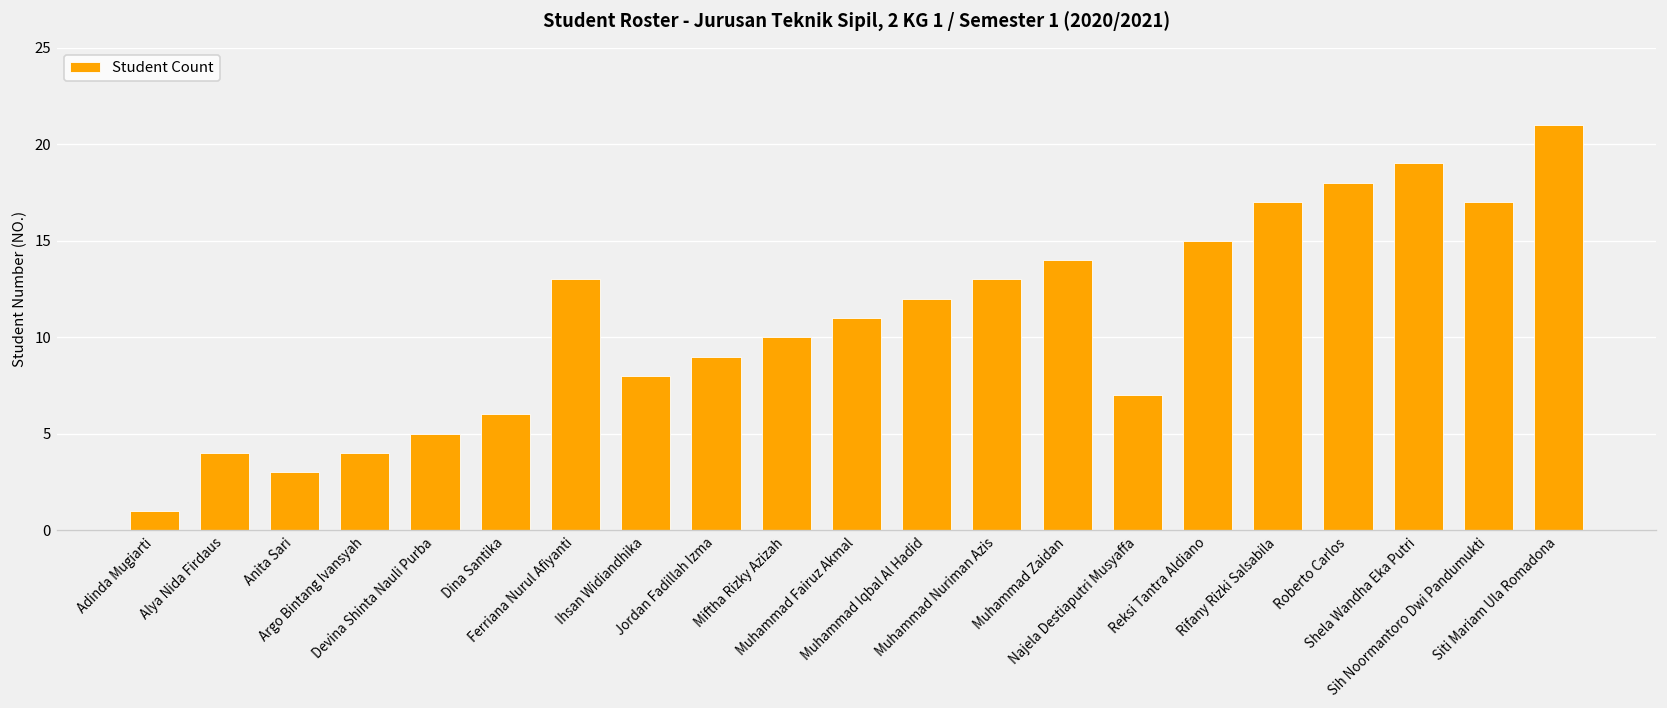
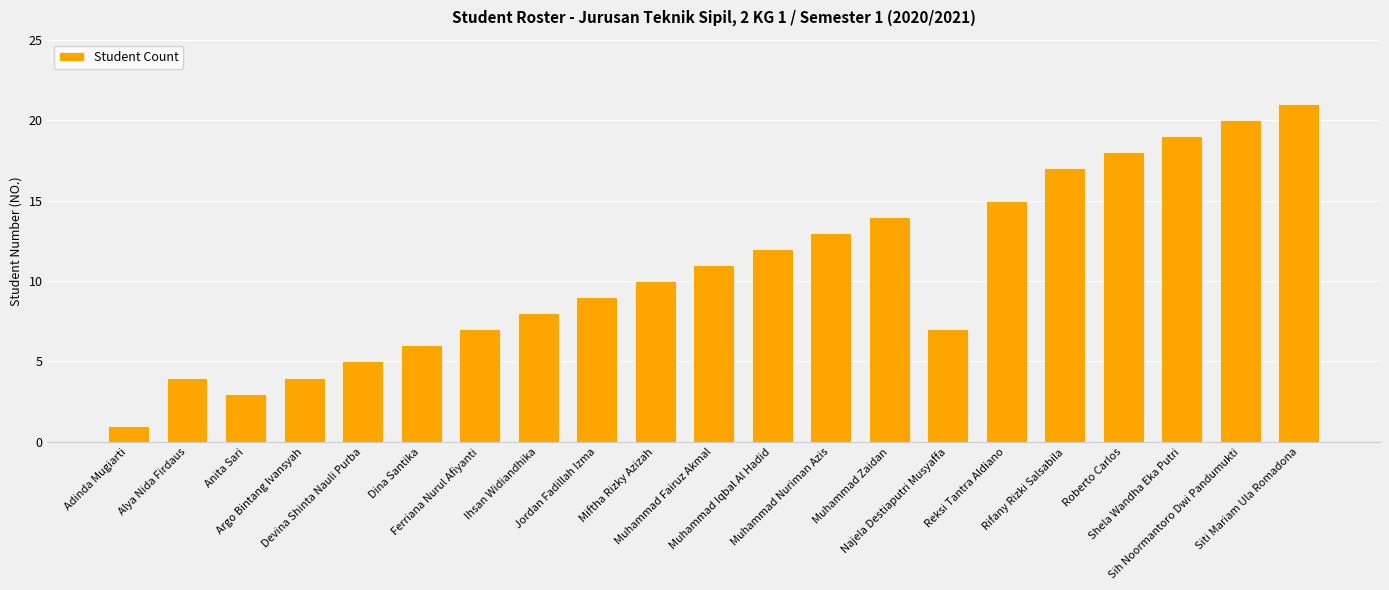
Ferriana Nurul Afiyanti: 13 -> 7
Sih Noormantoro Dwi Pandumukti: 17 -> 20
